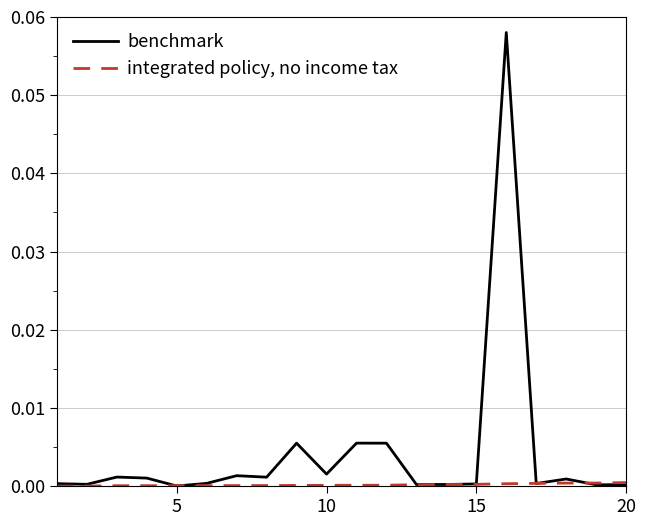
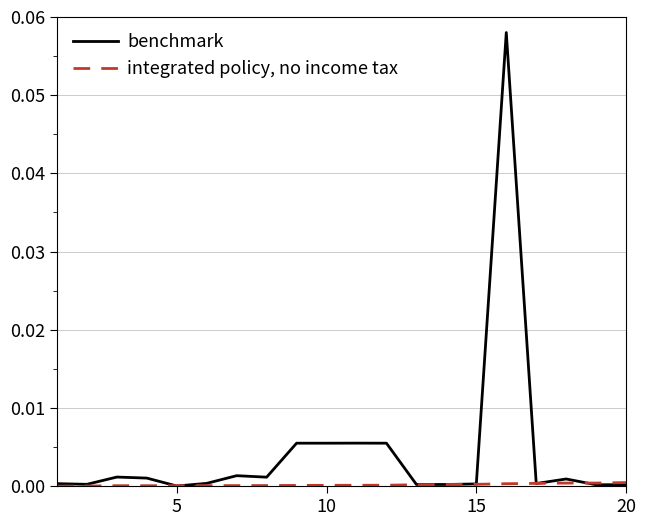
benchmark, 10: 0.002 -> 0.005
